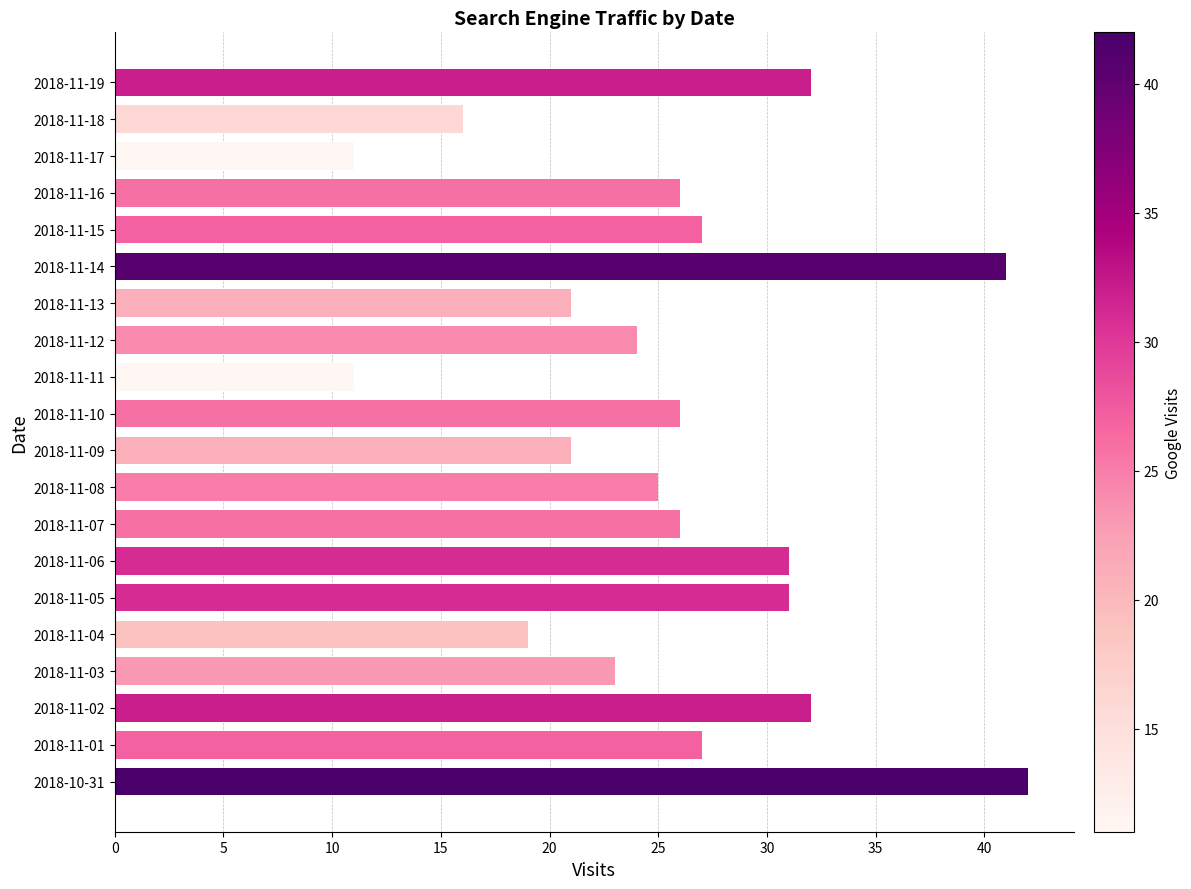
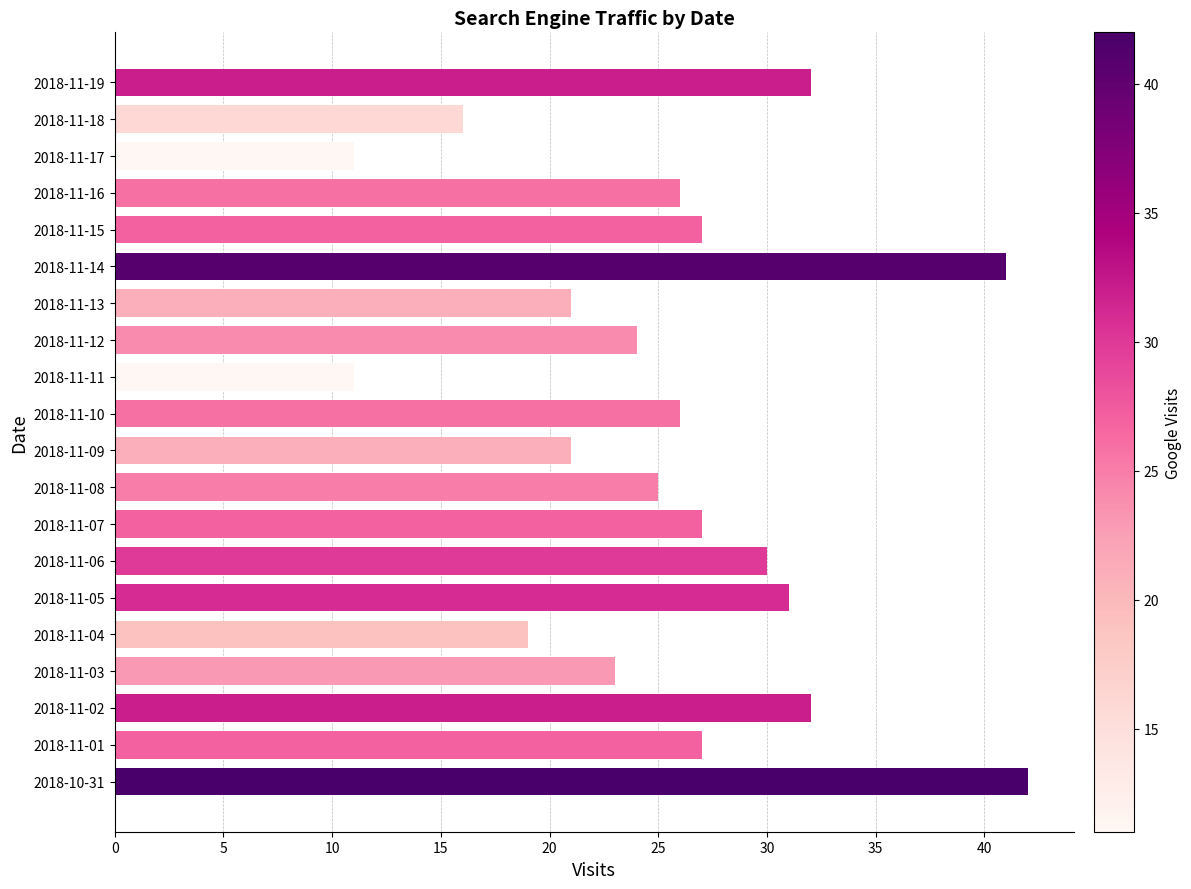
2018-11-07: 26 -> 27
2018-11-06: 31 -> 30
